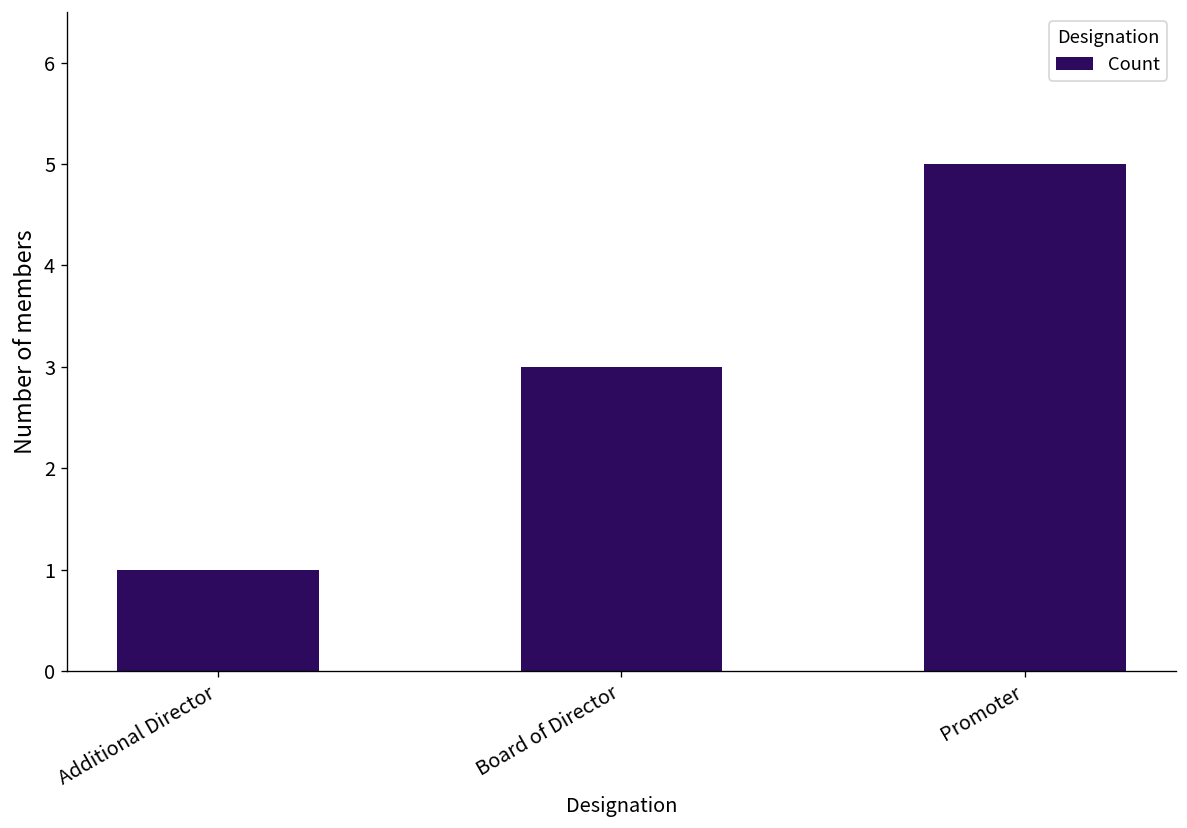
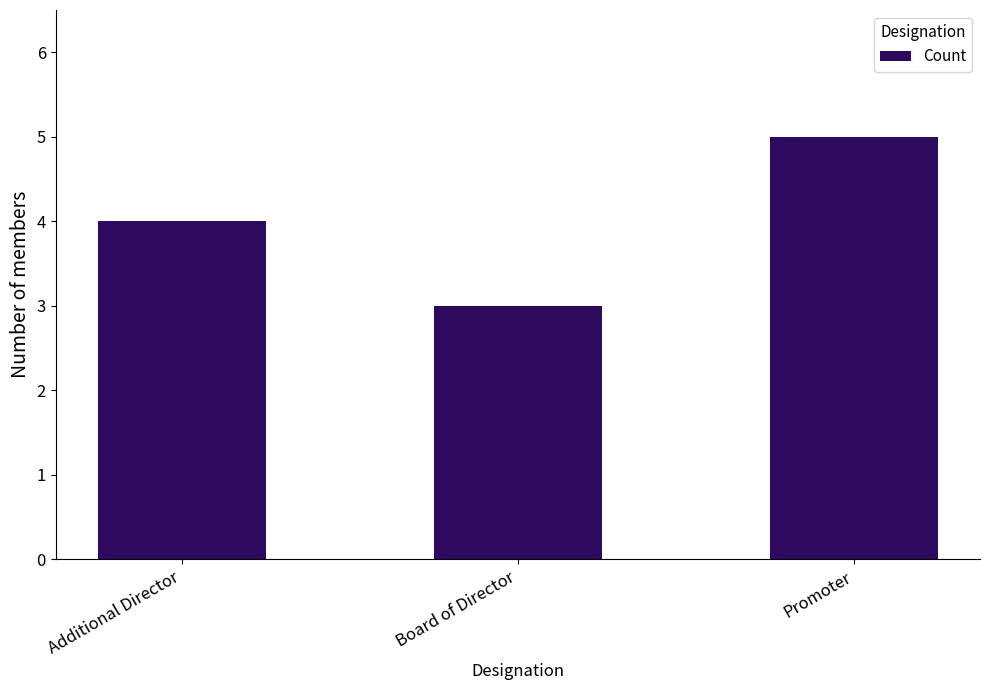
Additional Director: 1 -> 4
